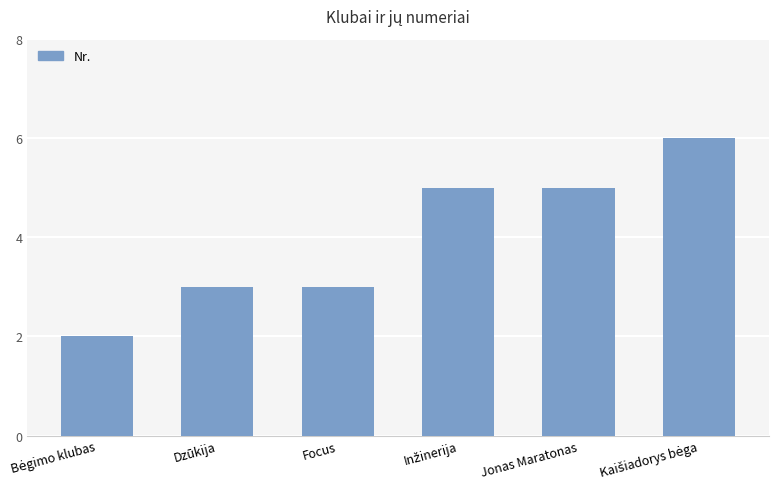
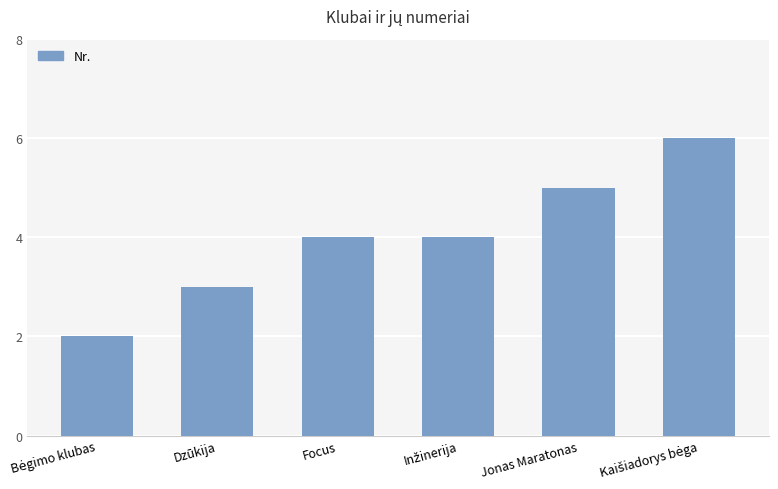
Focus: 3 -> 4
Inžinerija: 5 -> 4
